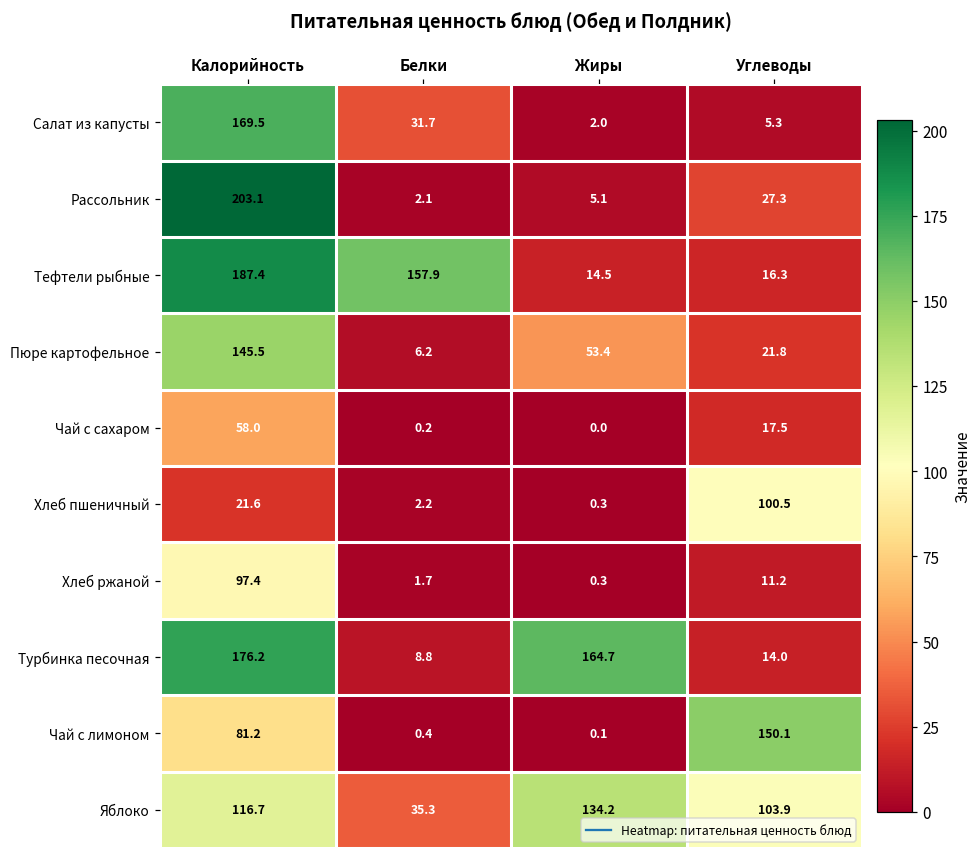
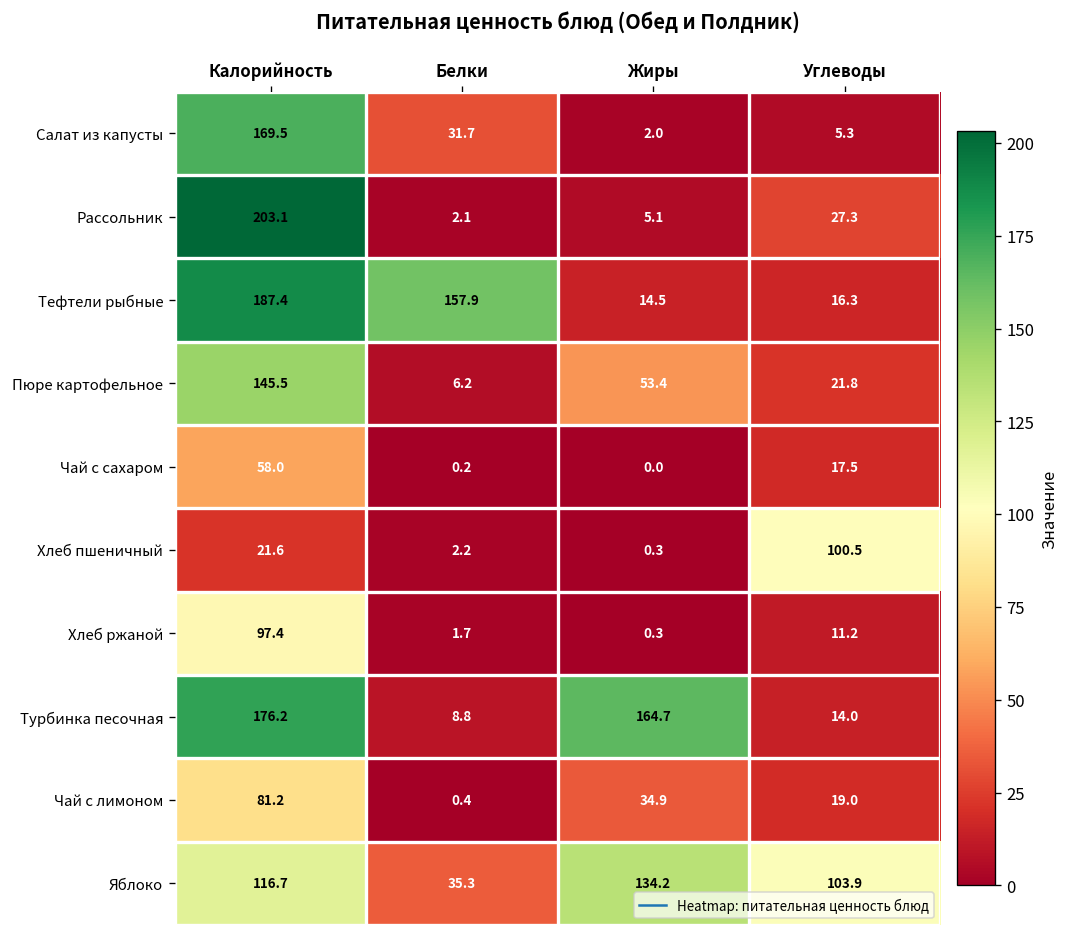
Чай с лимоном, Жиры: 0.1 -> 34.9
Чай с лимоном, Углеводы: 150.1 -> 19.0
